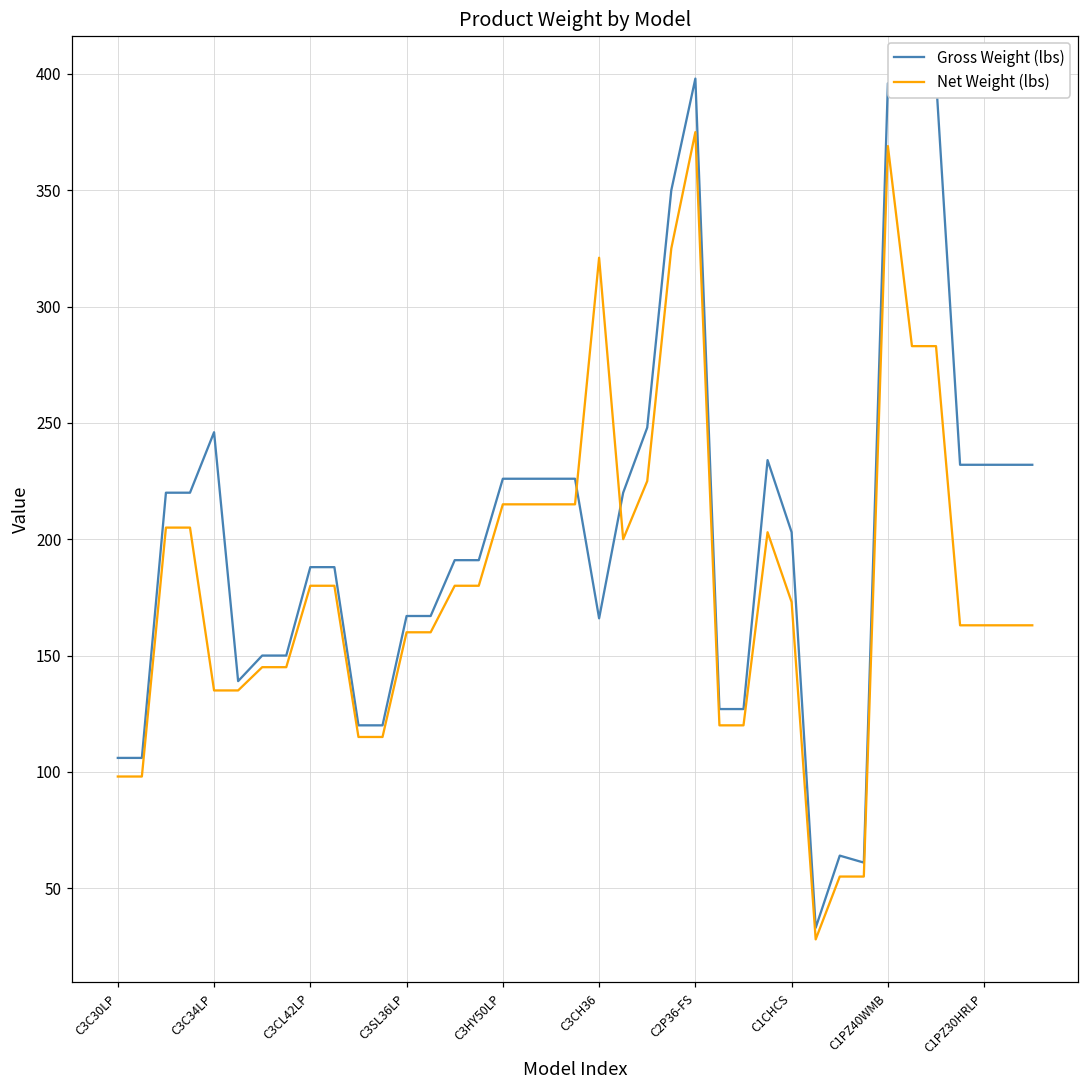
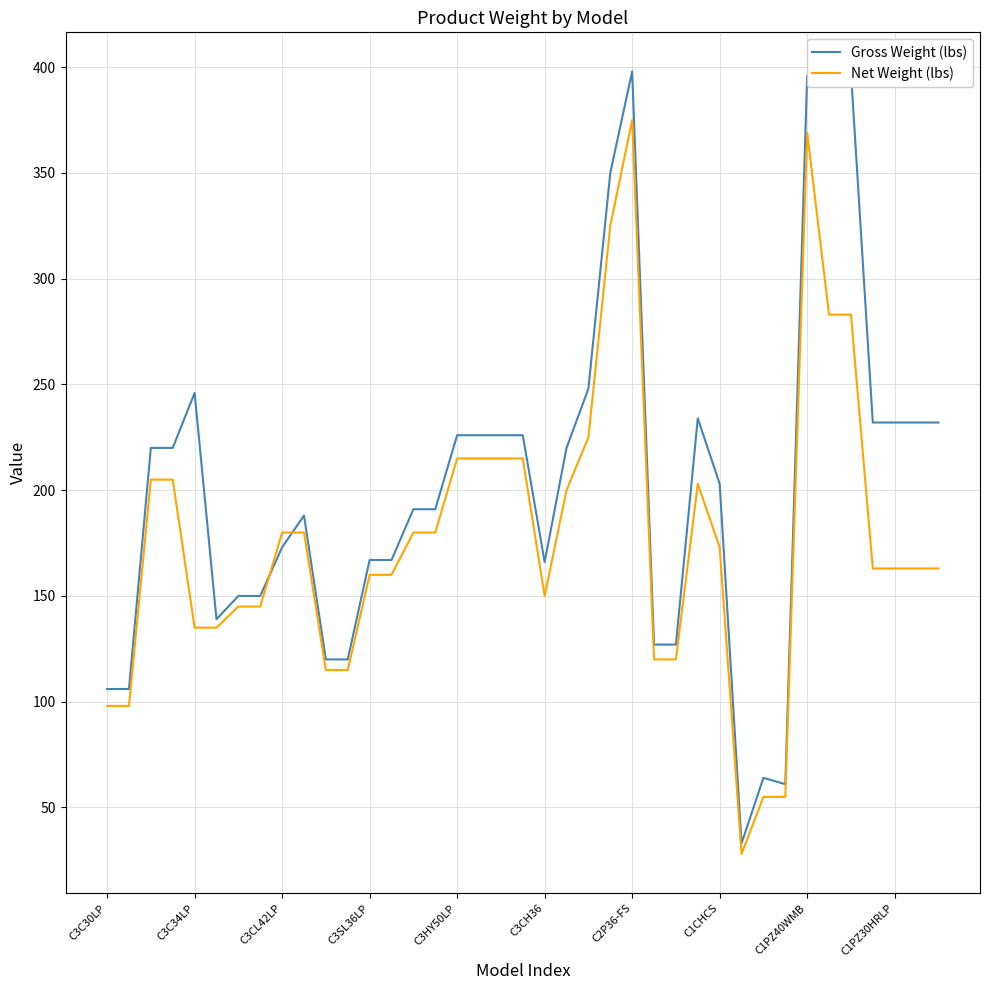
Gross Weight (lbs), C3CL42LP: 188 -> 173
Net Weight (lbs), C3CH36: 321 -> 150
